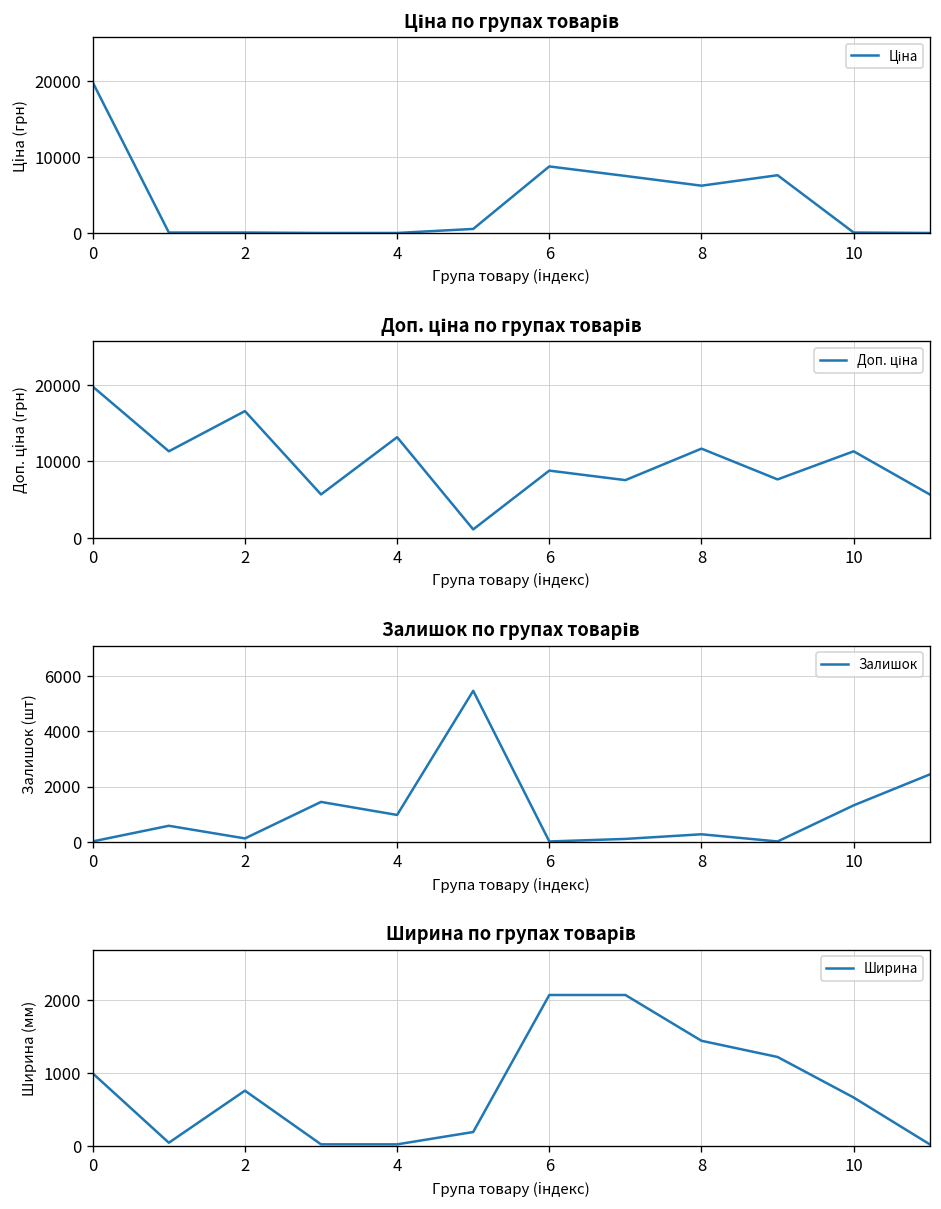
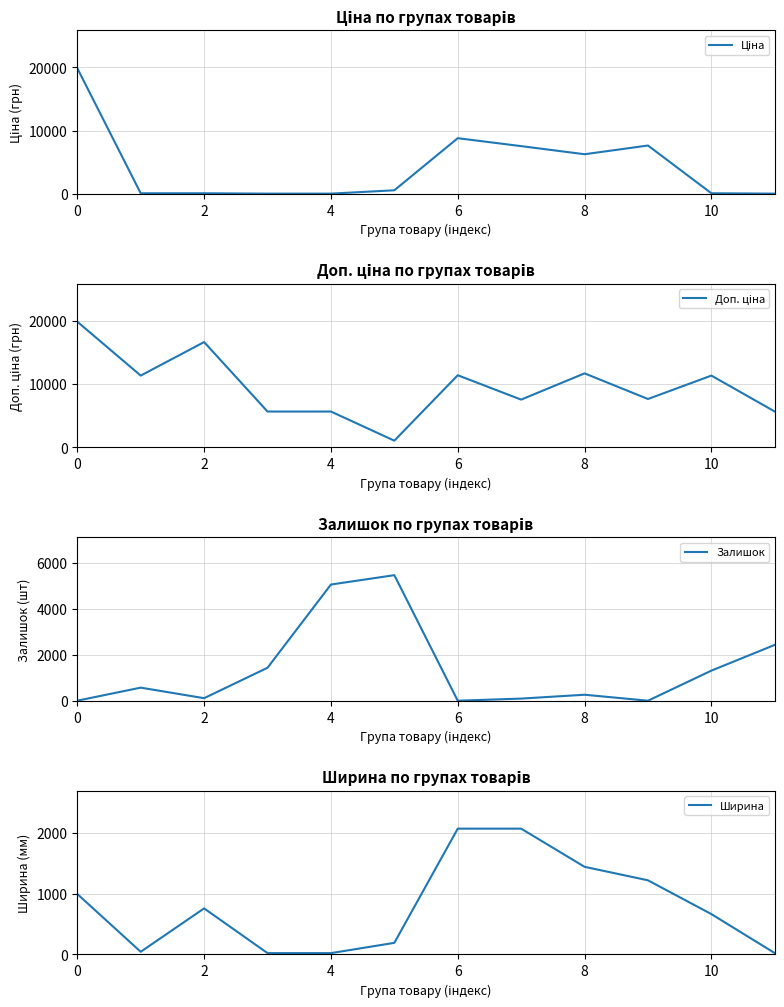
Доп. ціна по групах товарів, 4: 13000 -> 6000
Доп. ціна по групах товарів, 6: 9000 -> 11000
Залишок по групах товарів, 4: 1000 -> 5100
